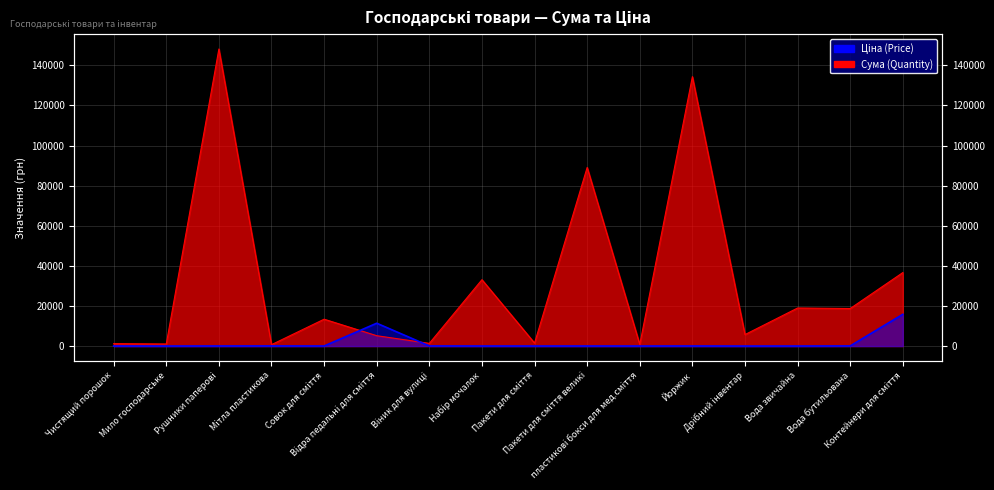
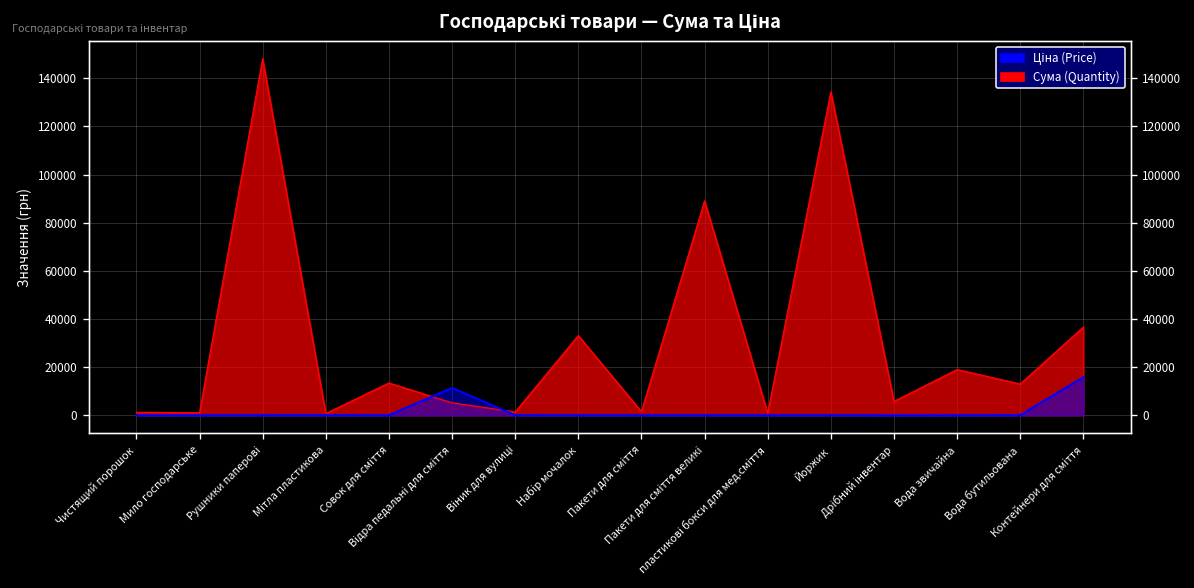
Сума (Quantity), Вода бутильована: 19000 -> 13000
